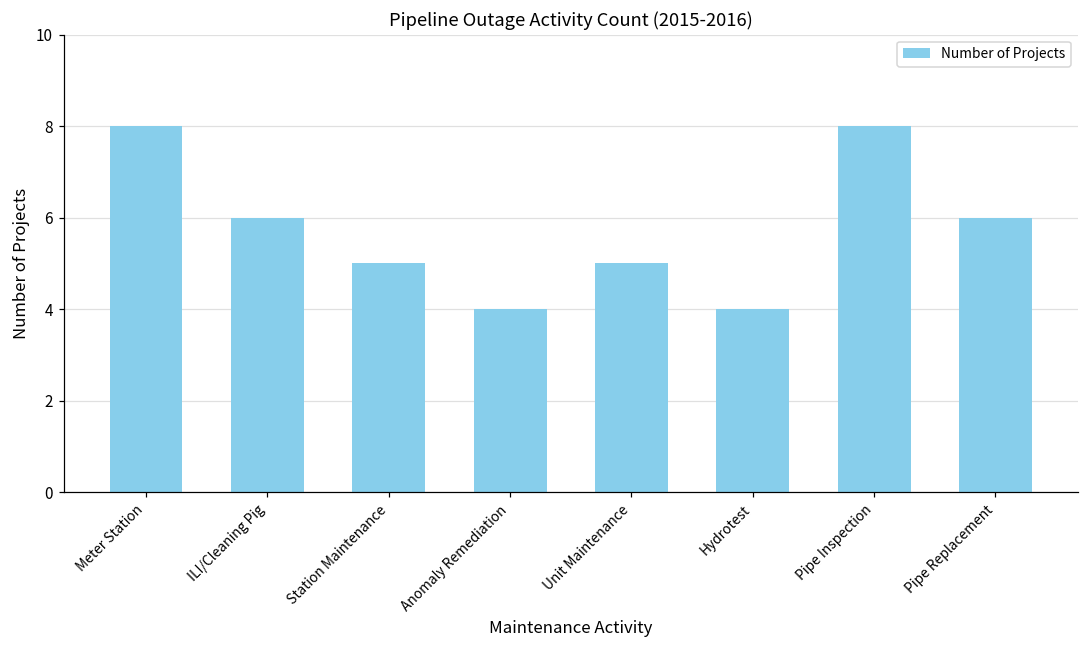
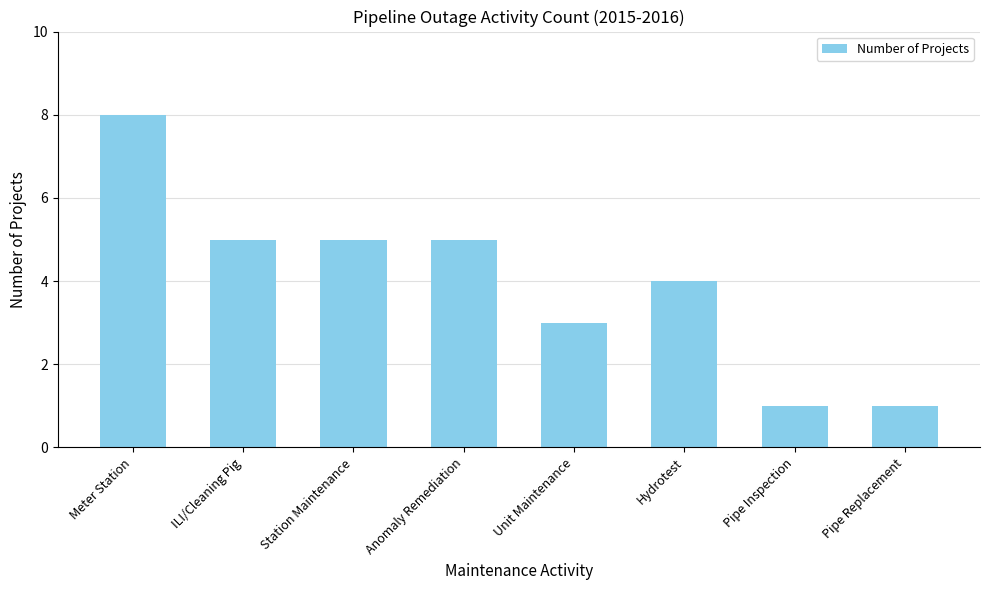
ILI/Cleaning Pig: 6 -> 5
Anomaly Remediation: 4 -> 5
Unit Maintenance: 5 -> 3
Pipe Inspection: 8 -> 1
Pipe Replacement: 6 -> 1
